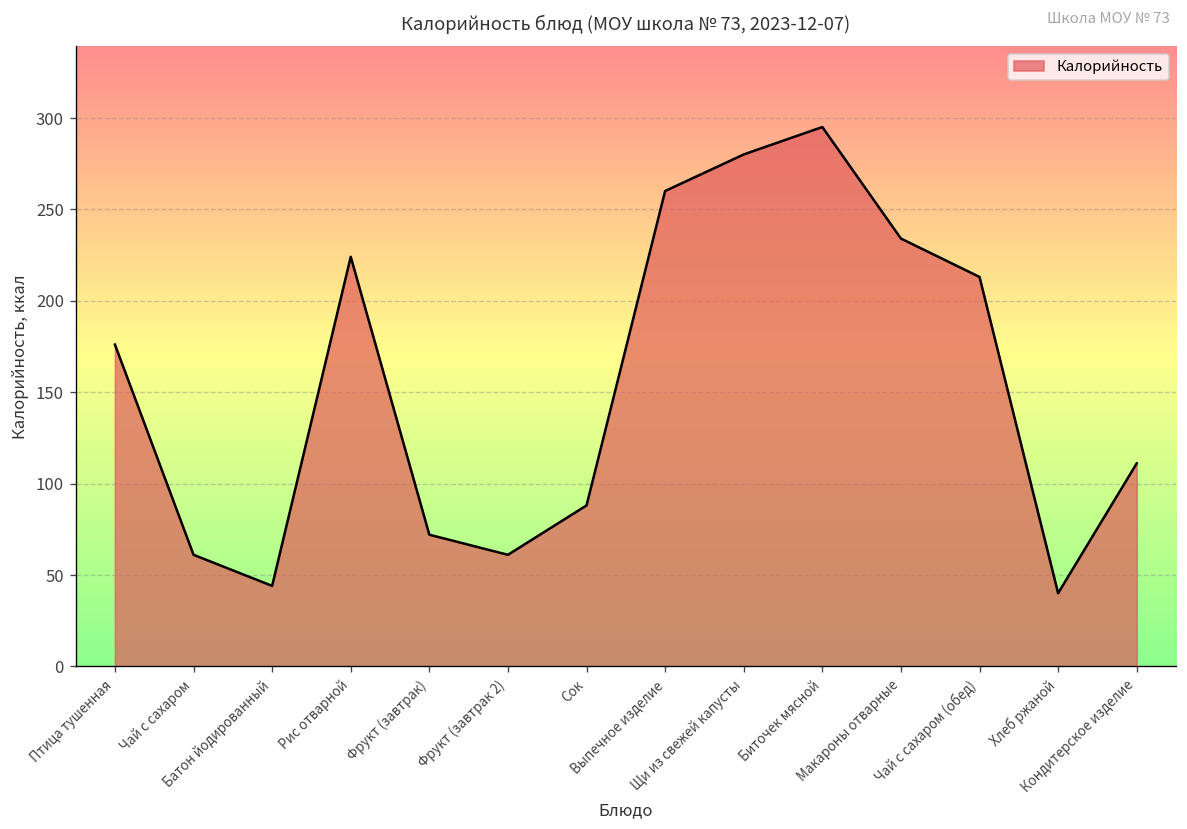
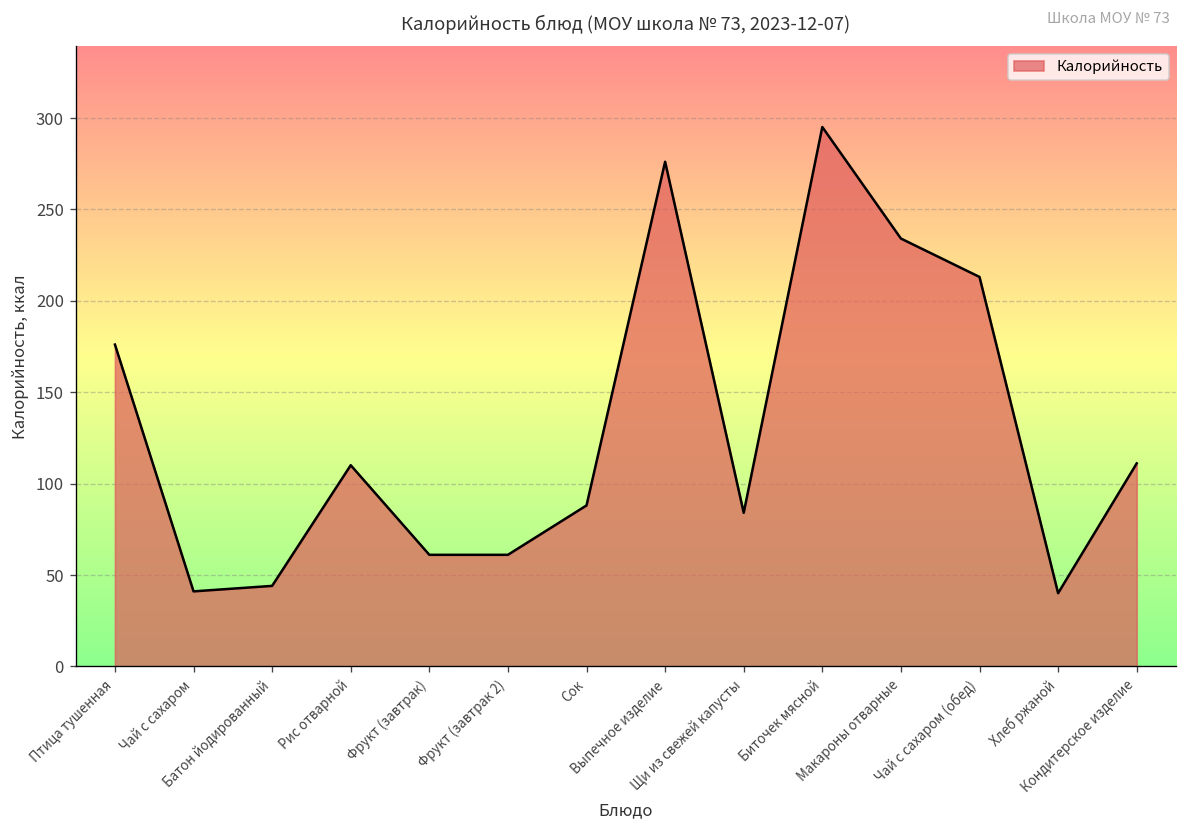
Чай с сахаром: 61 -> 41
Рис отварной: 224 -> 110
Фрукт (завтрак): 72 -> 61
Выпечное изделие: 260 -> 276
Щи из свежей капусты: 280 -> 84
